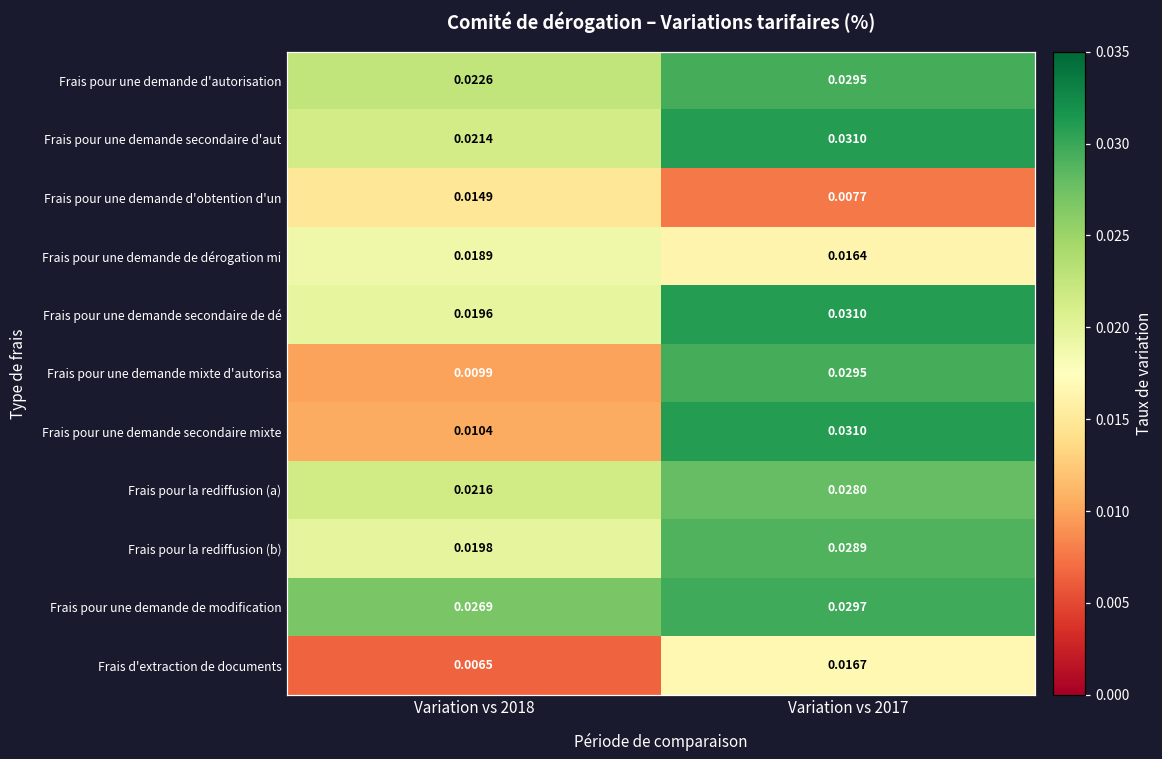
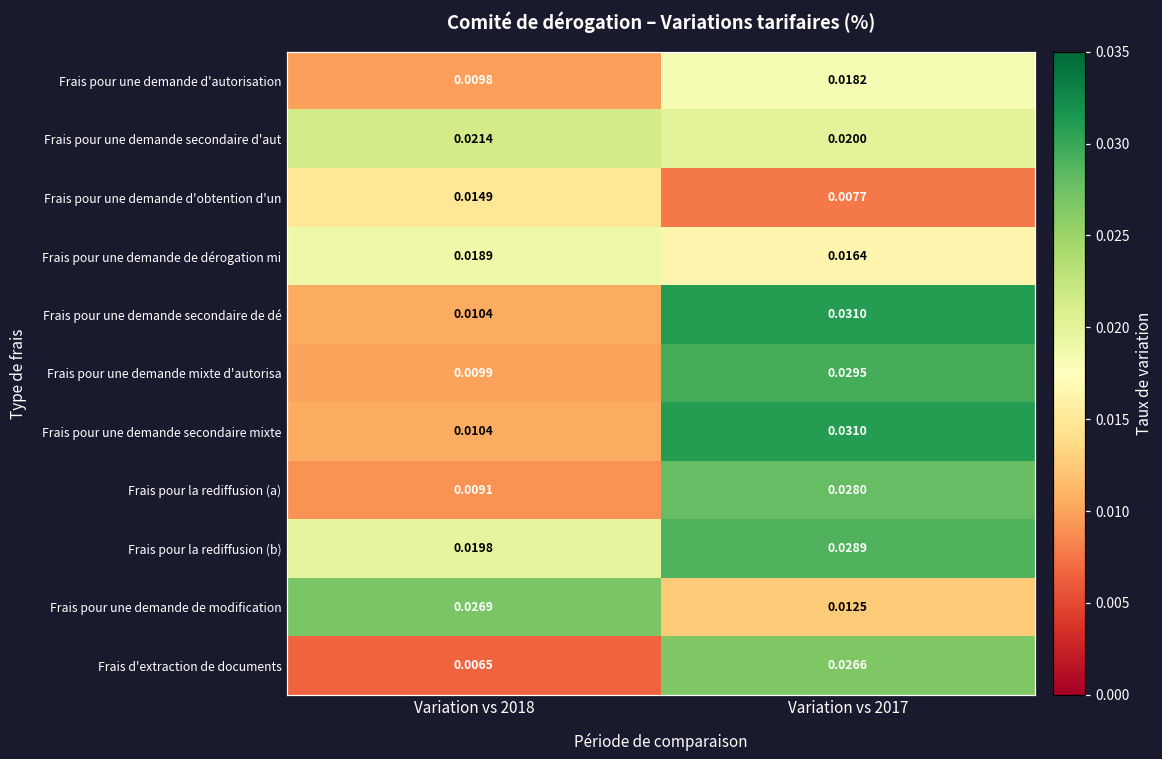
Frais pour une demande d'autorisation, Variation vs 2018: 0.0226 -> 0.0098
Frais pour une demande d'autorisation, Variation vs 2017: 0.0295 -> 0.0182
Frais pour une demande secondaire d'aut, Variation vs 2017: 0.0310 -> 0.0200
Frais pour une demande secondaire de dé, Variation vs 2018: 0.0196 -> 0.0104
Frais pour la rediffusion (a), Variation vs 2018: 0.0216 -> 0.0091
Frais pour une demande de modification, Variation vs 2017: 0.0297 -> 0.0125
Frais d'extraction de documents, Variation vs 2017: 0.0167 -> 0.0266
